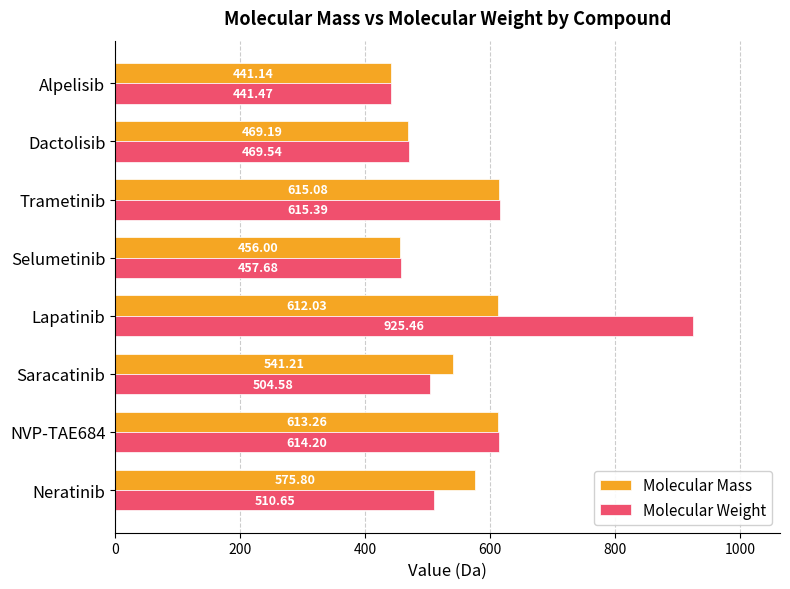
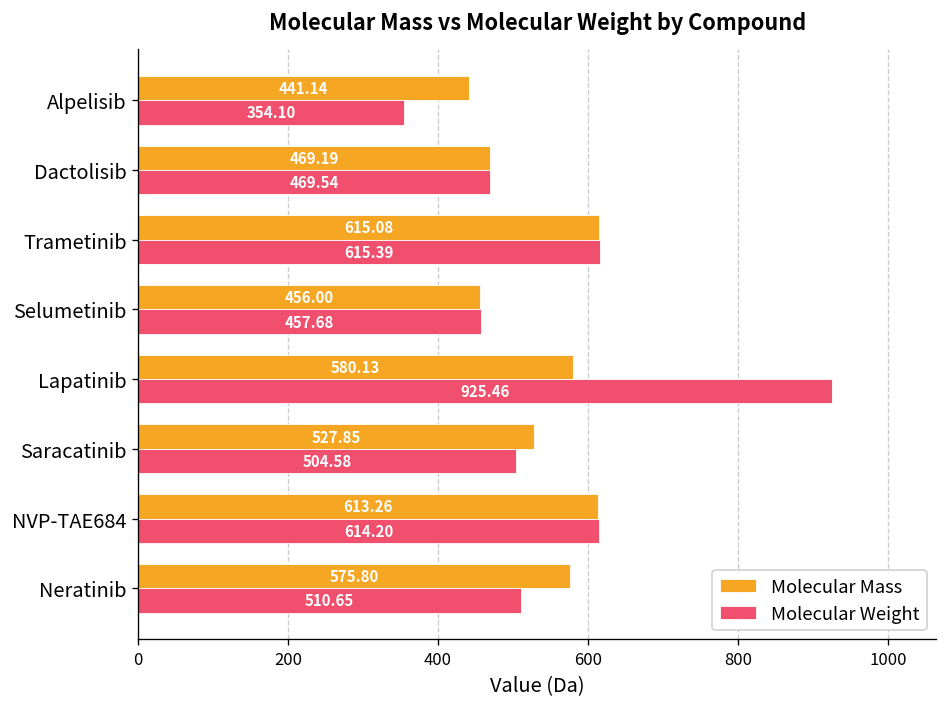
Molecular Weight, Alpelisib: 441.47 -> 354.10
Molecular Mass, Lapatinib: 612.03 -> 580.13
Molecular Mass, Saracatinib: 541.21 -> 527.85
